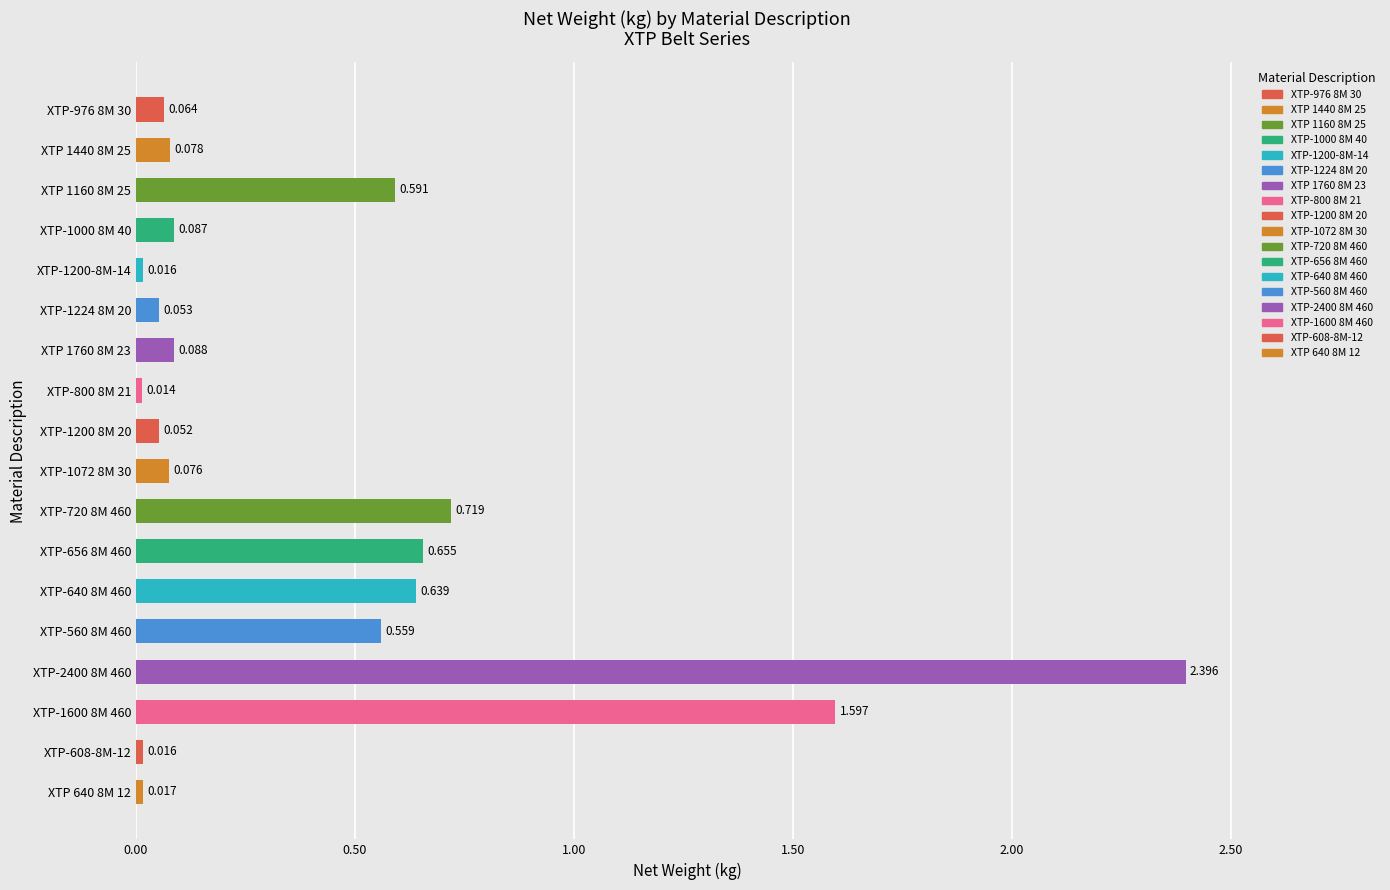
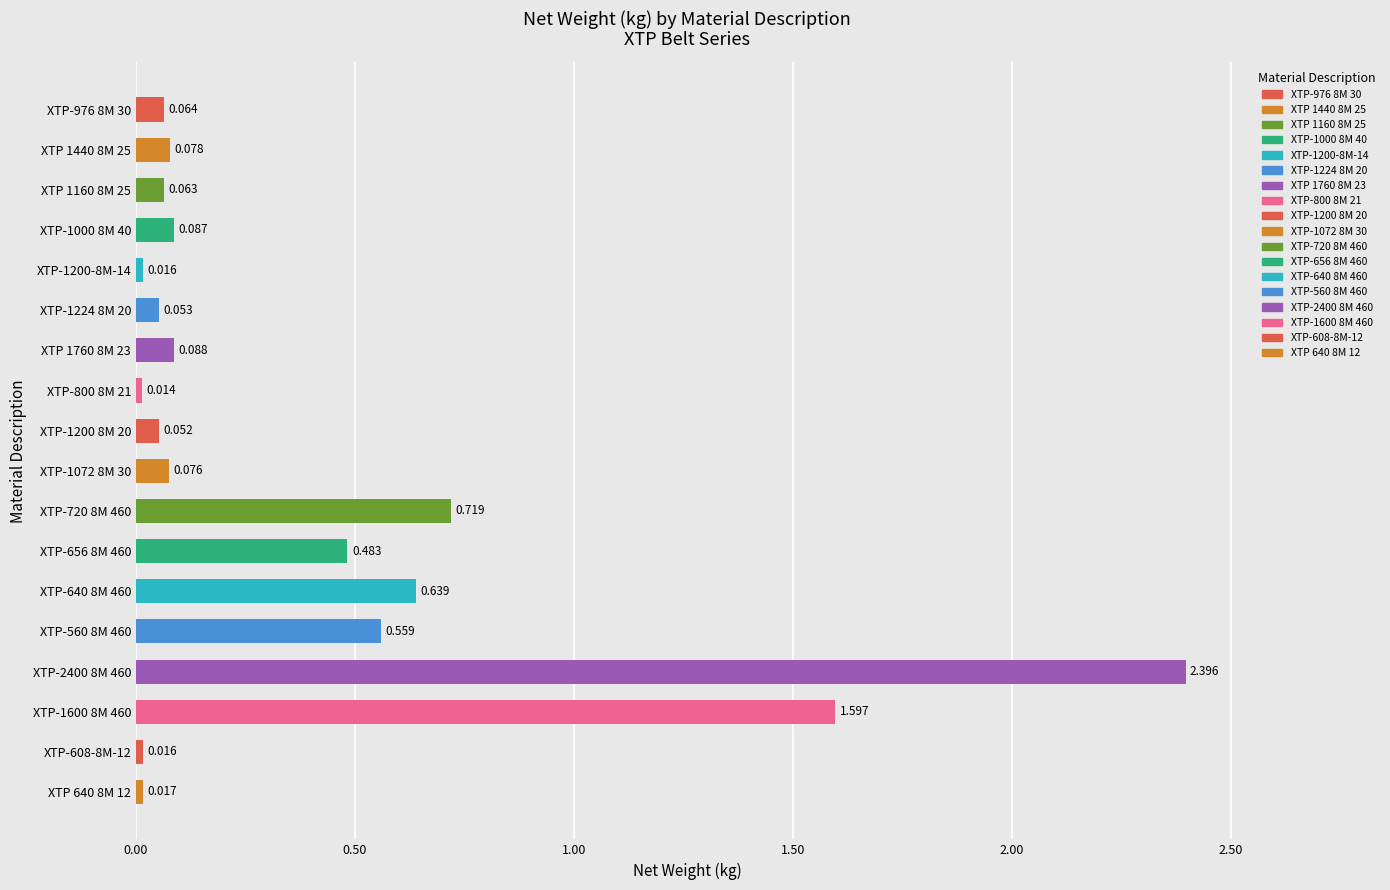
XTP 1160 8M 25: 0.591 -> 0.063
XTP-656 8M 460: 0.655 -> 0.483
